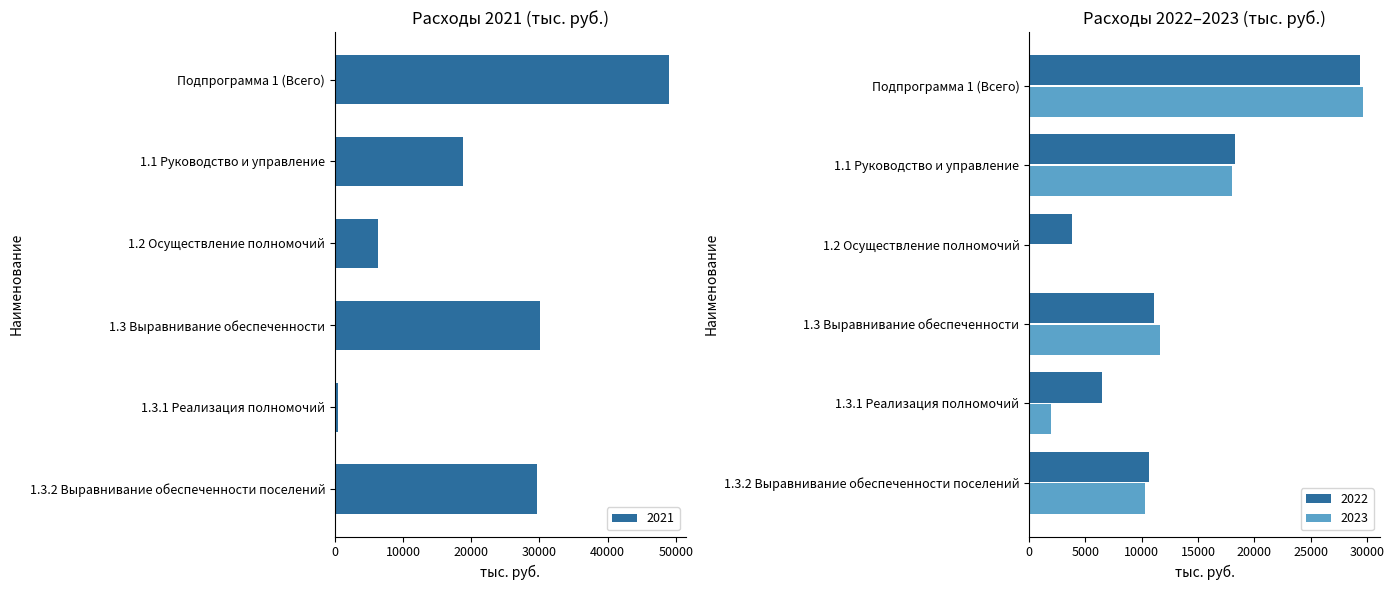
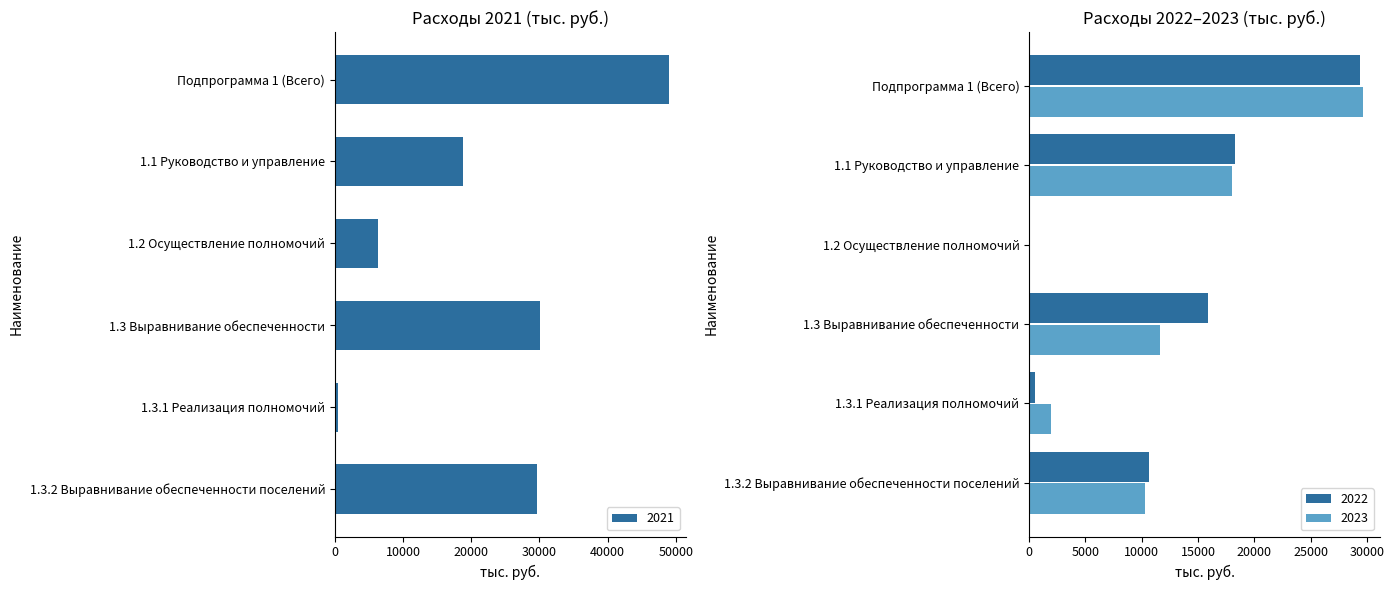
Расходы 2022–2023 (тыс. руб.), 2022, 1.2 Осуществление полномочий: 3800 -> 0
Расходы 2022–2023 (тыс. руб.), 2022, 1.3 Выравнивание обеспеченности: 11100 -> 15900
Расходы 2022–2023 (тыс. руб.), 2022, 1.3.1 Реализация полномочий: 6400 -> 500
